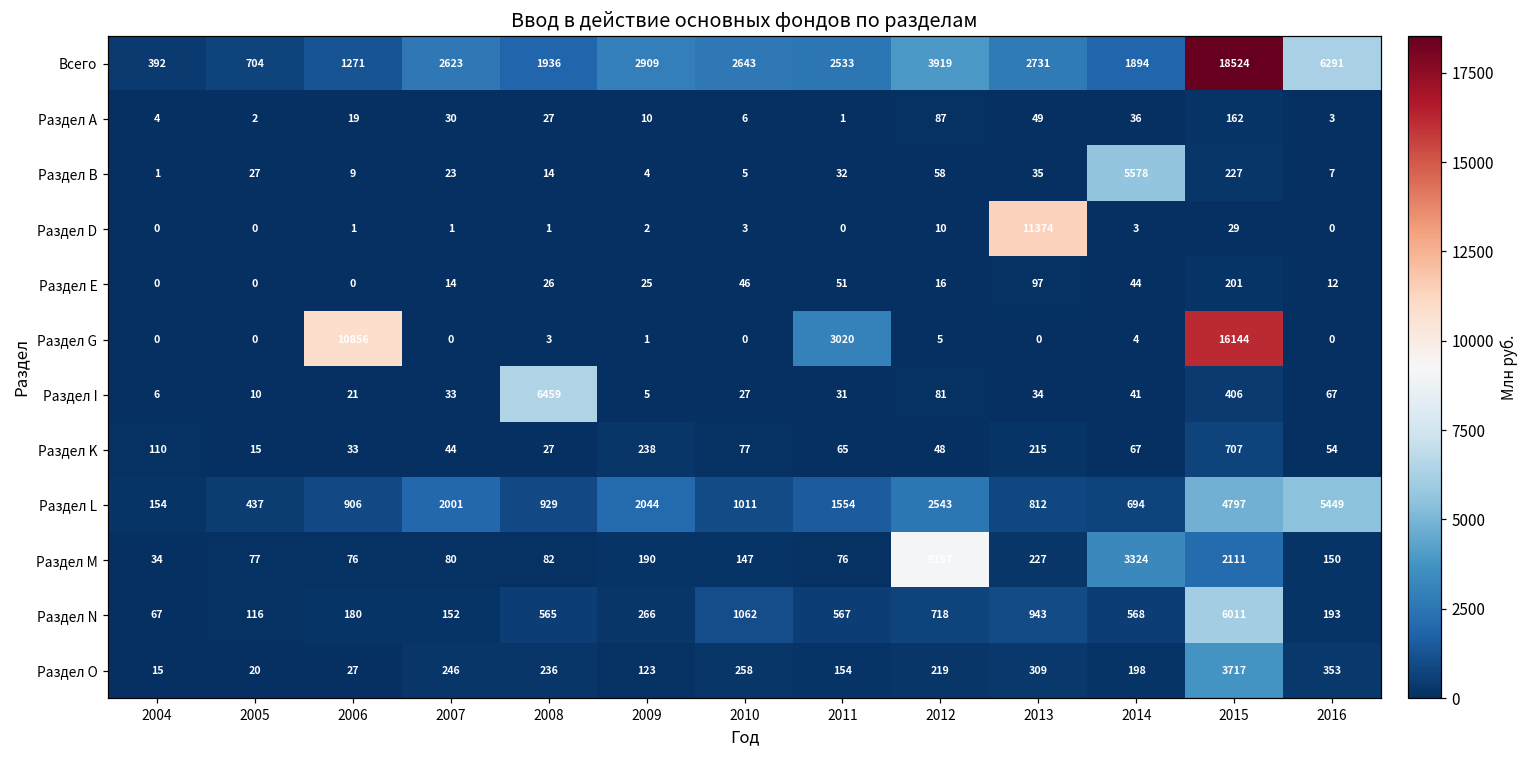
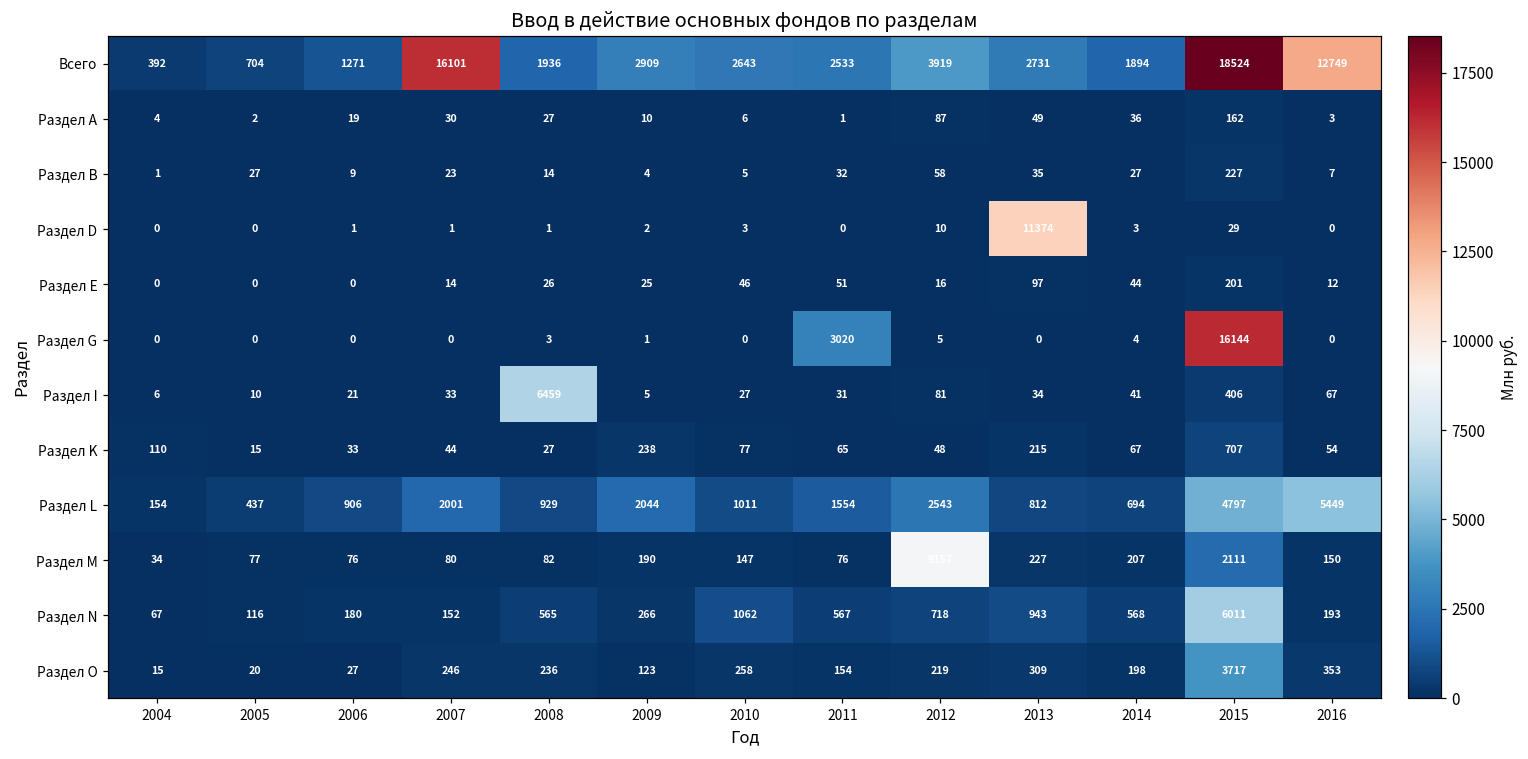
Всего, 2007: 2623 -> 16101
Всего, 2016: 6291 -> 12749
Раздел В, 2014: 5578 -> 27
Раздел G, 2006: 10856 -> 0
Раздел M, 2014: 3324 -> 207
